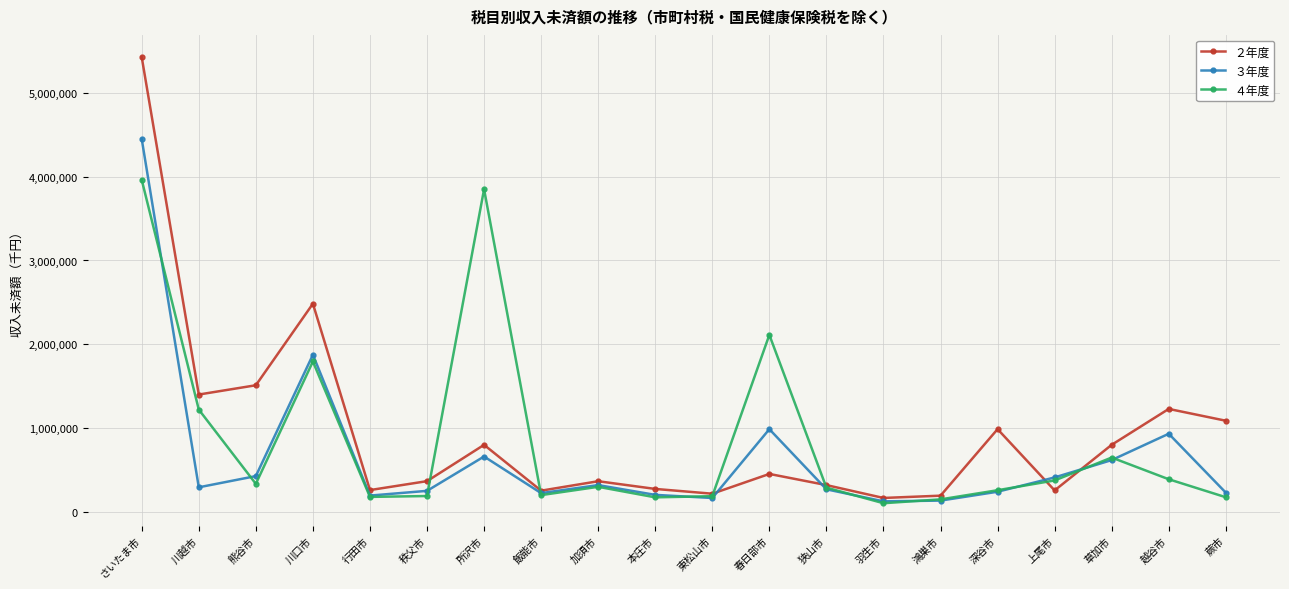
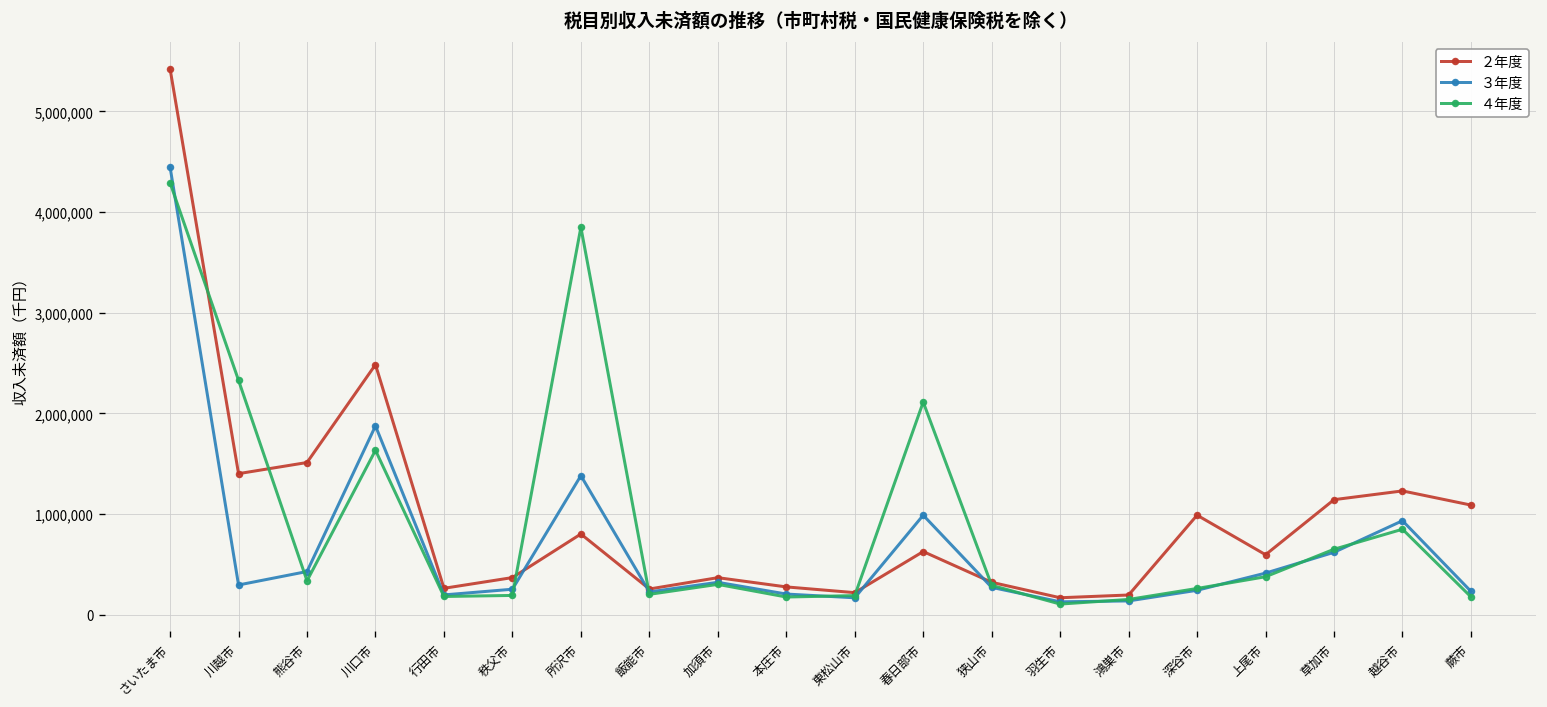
４年度, さいたま市: 4,000,000 -> 4,300,000
４年度, 川越市: 1,200,000 -> 2,300,000
４年度, 川口市: 1,800,000 -> 1,600,000
３年度, 所沢市: 700,000 -> 1,400,000
２年度, 春日部市: 500,000 -> 600,000
２年度, 上尾市: 300,000 -> 600,000
２年度, 草加市: 800,000 -> 1,100,000
４年度, 越谷市: 400,000 -> 900,000
